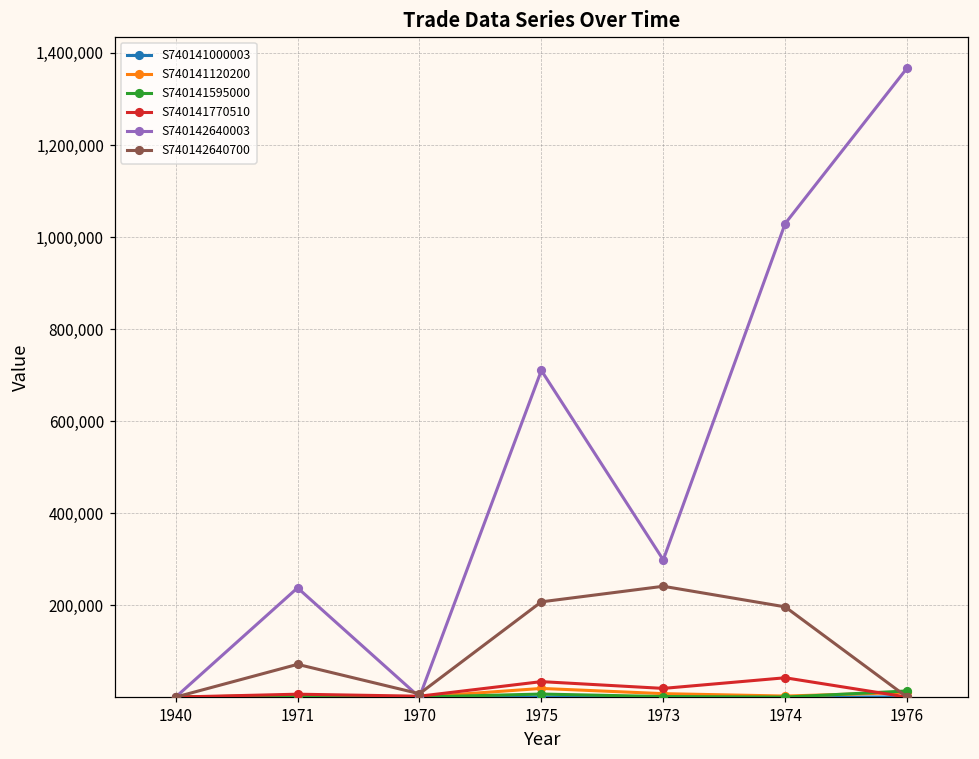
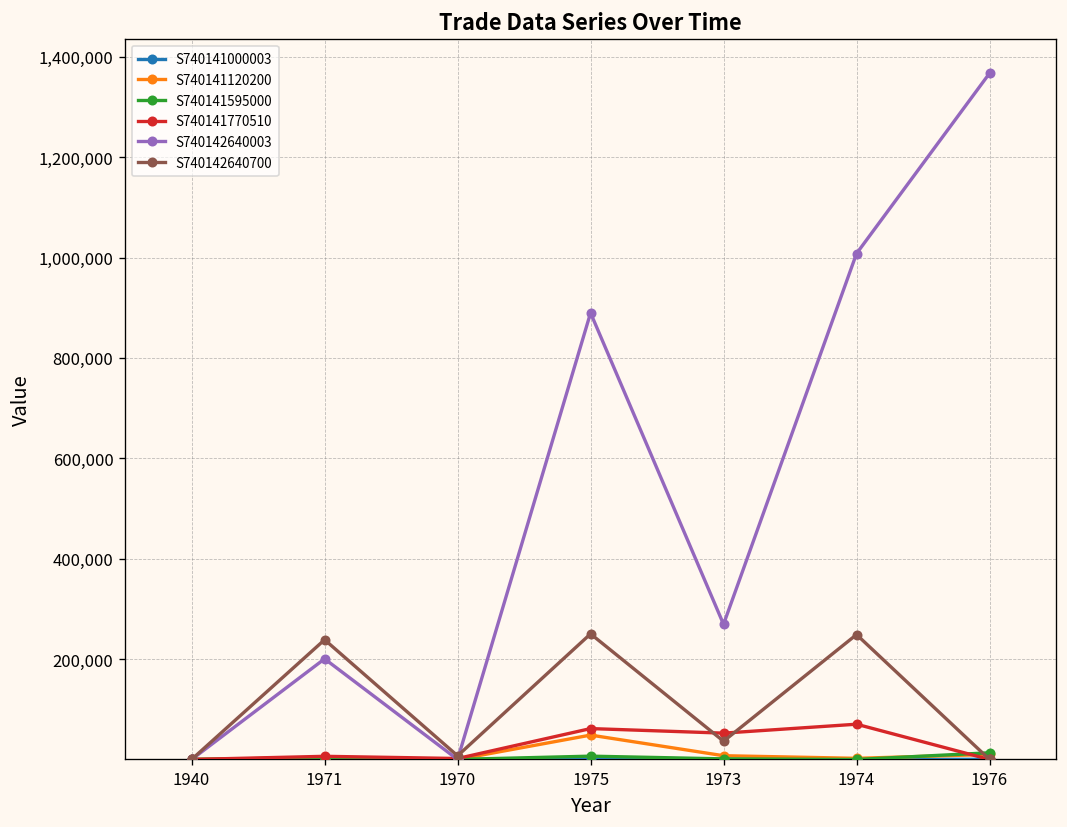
S740142640003, 1971: 240,000 -> 200,000
S740142640700, 1971: 70,000 -> 240,000
S740141120200, 1975: 20,000 -> 50,000
S740141770510, 1975: 30,000 -> 60,000
S740142640003, 1975: 710,000 -> 890,000
S740142640700, 1975: 210,000 -> 250,000
S740141770510, 1973: 20,000 -> 50,000
S740142640003, 1973: 300,000 -> 270,000
S740142640700, 1973: 240,000 -> 40,000
S740141770510, 1974: 40,000 -> 70,000
S740142640003, 1974: 1,030,000 -> 1,010,000
S740142640700, 1974: 200,000 -> 250,000
